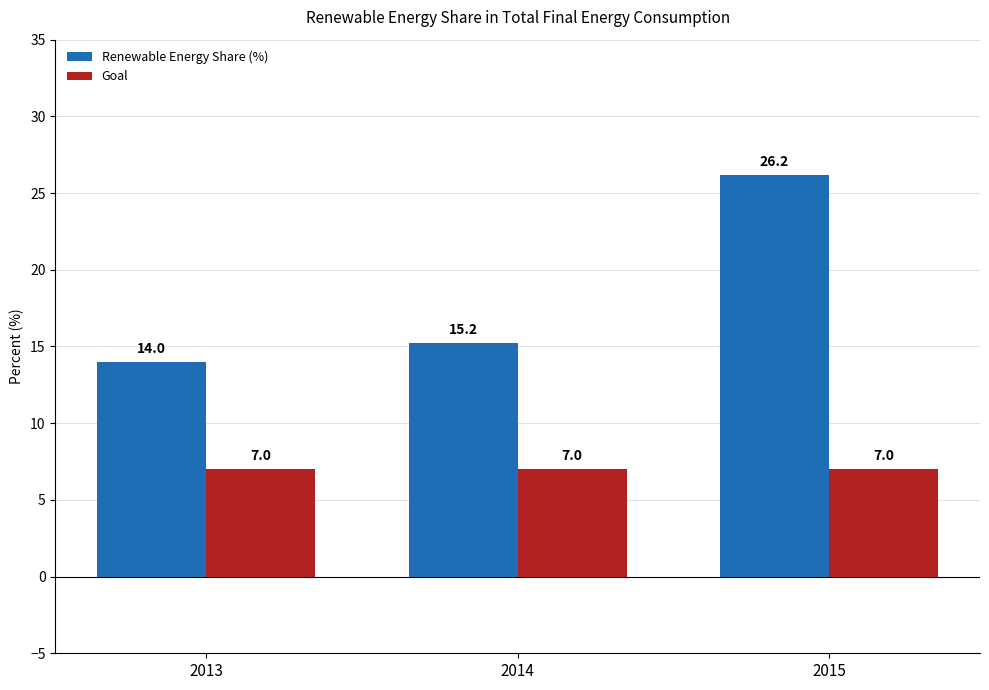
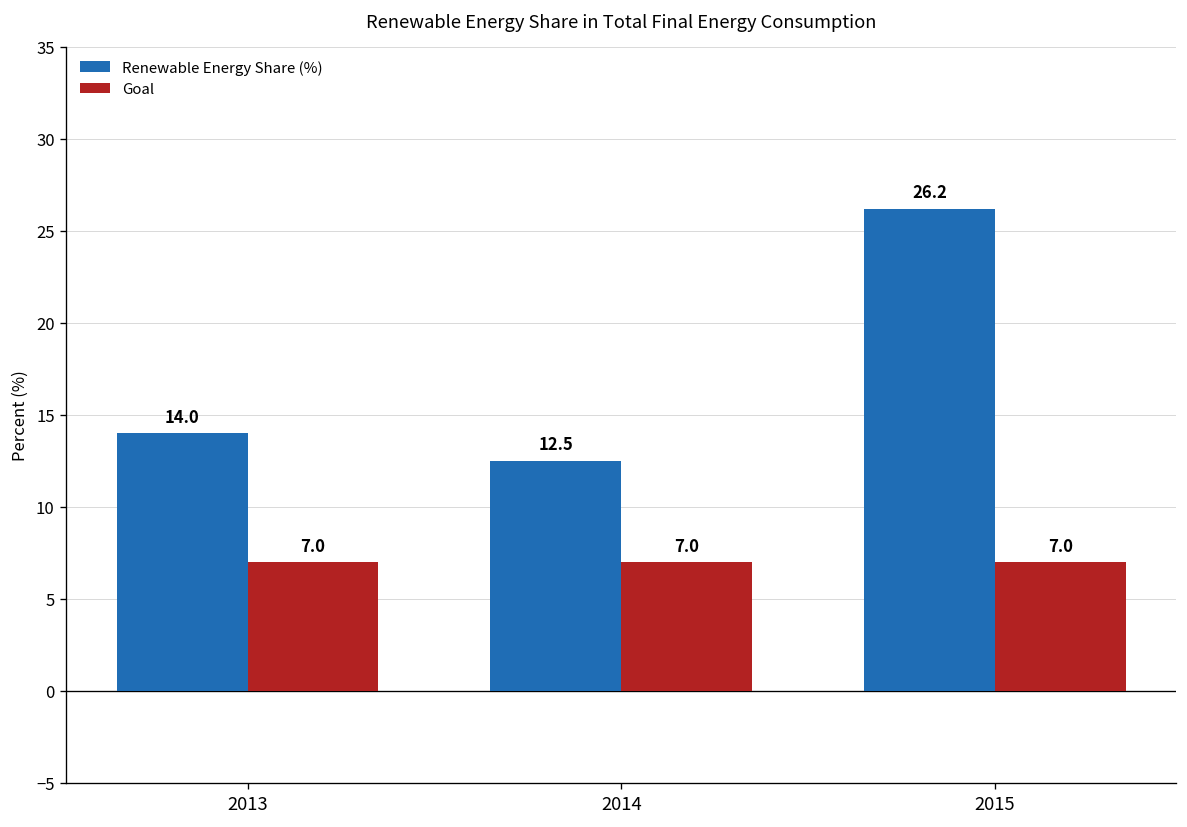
Renewable Energy Share (%), 2014: 15.2 -> 12.5
